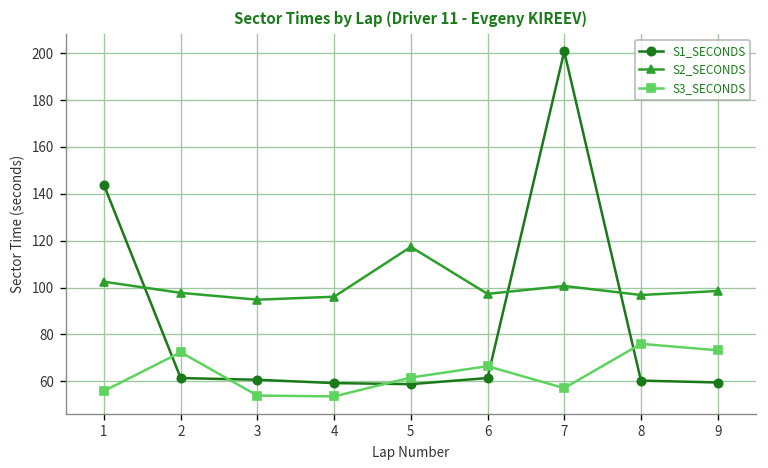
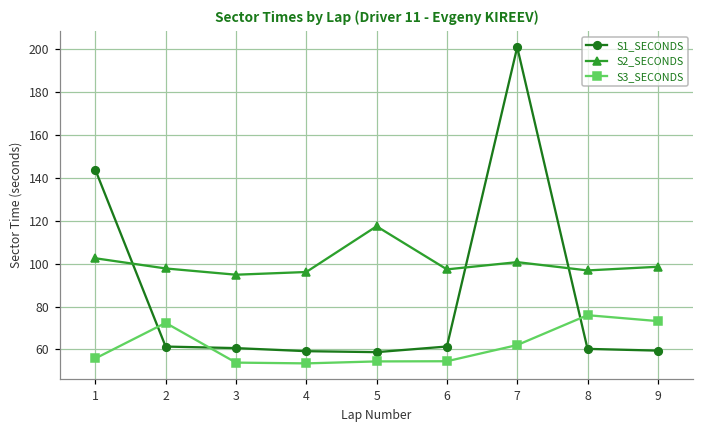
S3_SECONDS, 5: 62 -> 54
S3_SECONDS, 6: 66 -> 55
S3_SECONDS, 7: 57 -> 62
